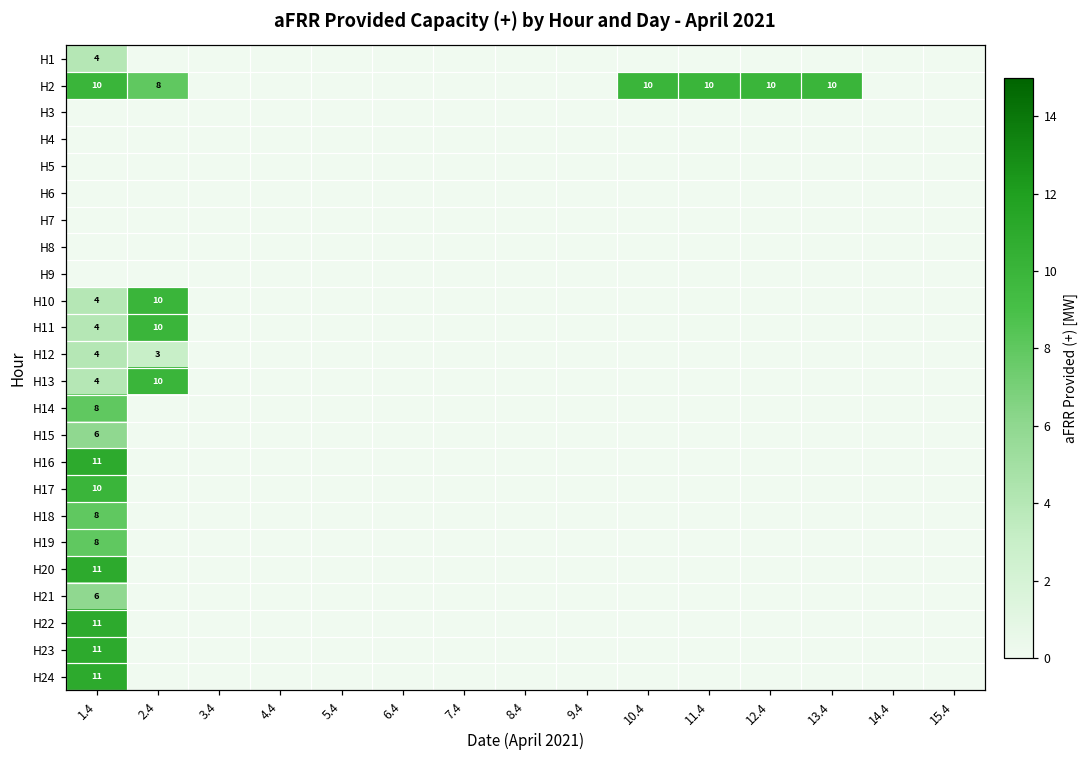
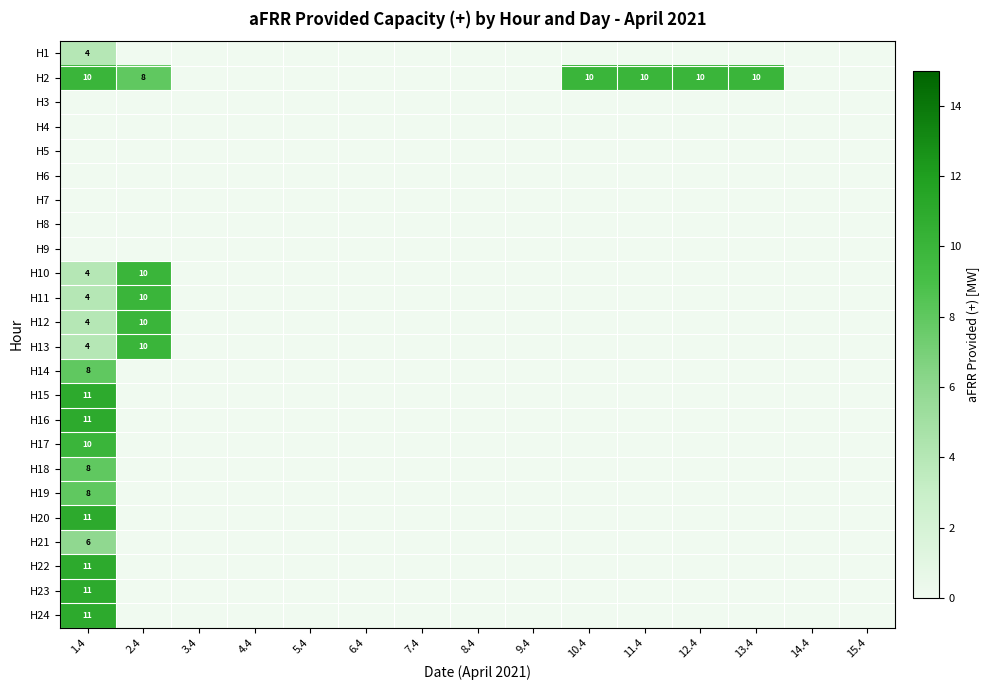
H12, 2.4: 3 -> 10
H15, 1.4: 6 -> 11
